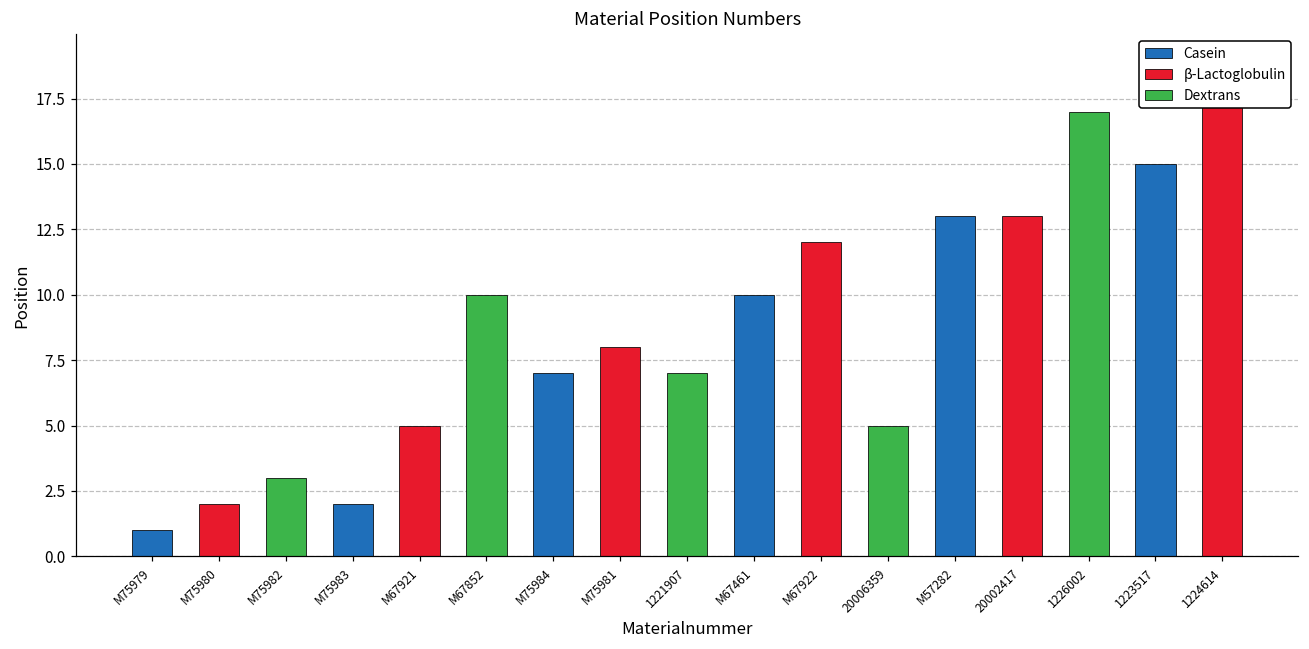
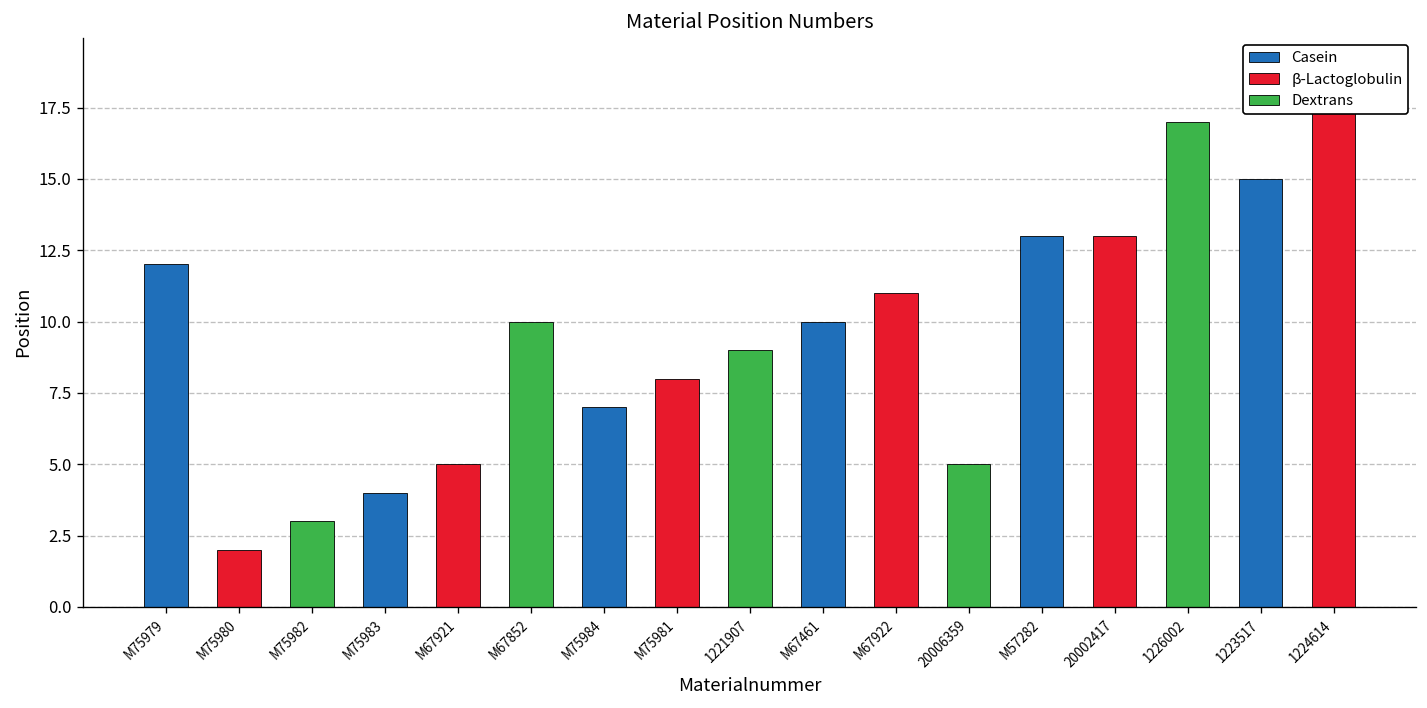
Casein, M75979: 1 -> 12
Casein, M75983: 2 -> 4
Dextrans, 1221907: 7 -> 9
β-Lactoglobulin, M67922: 12 -> 11
